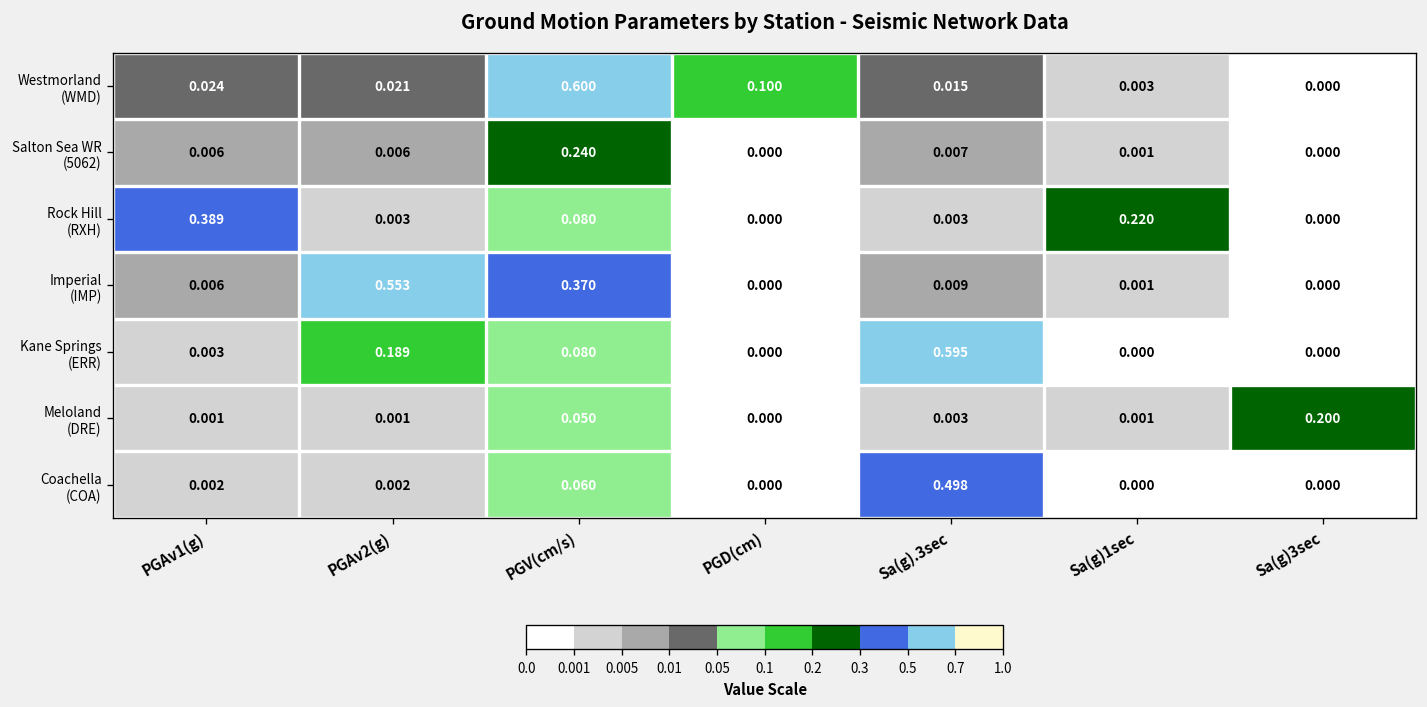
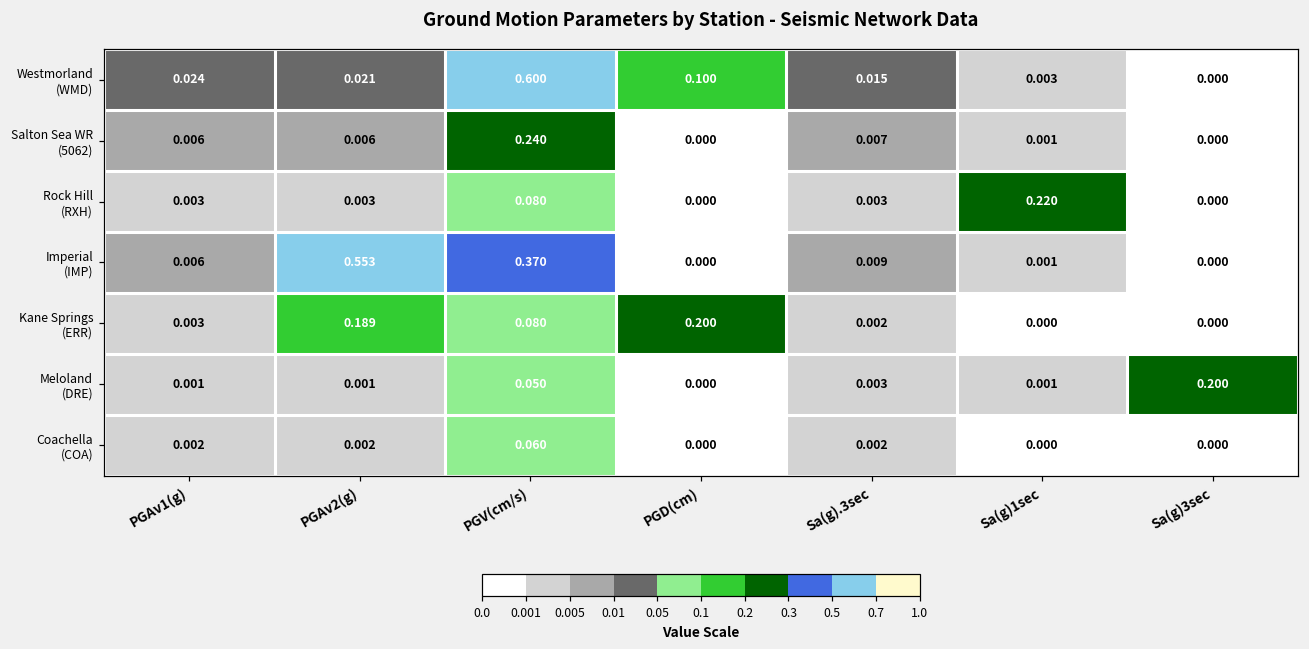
Rock Hill (RXH), PGAv1(g): 0.389 -> 0.003
Kane Springs (ERR), PGD(cm): 0.000 -> 0.200
Kane Springs (ERR), Sa(g).3sec: 0.595 -> 0.002
Coachella (COA), Sa(g).3sec: 0.498 -> 0.002
